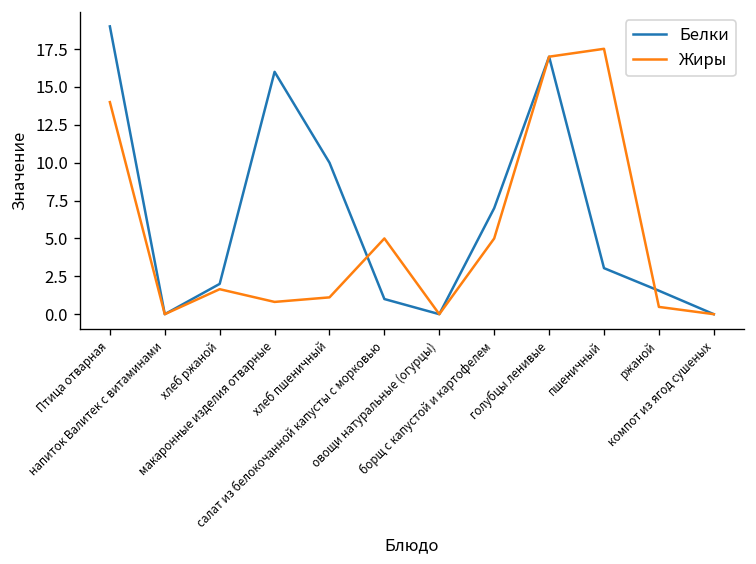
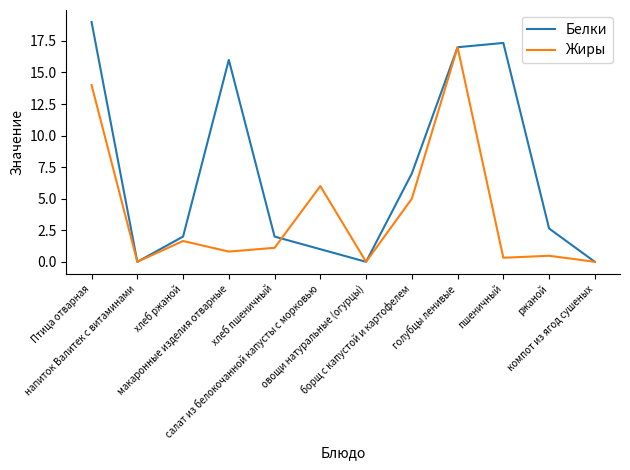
Белки, хлеб пшеничный: 10 -> 2
Жиры, салат из белокочанной капусты с морковью: 5 -> 6
Белки, пшеничный: 3.0 -> 17.3
Жиры, пшеничный: 17.5 -> 0.3
Белки, ржаной: 1.6 -> 2.6
